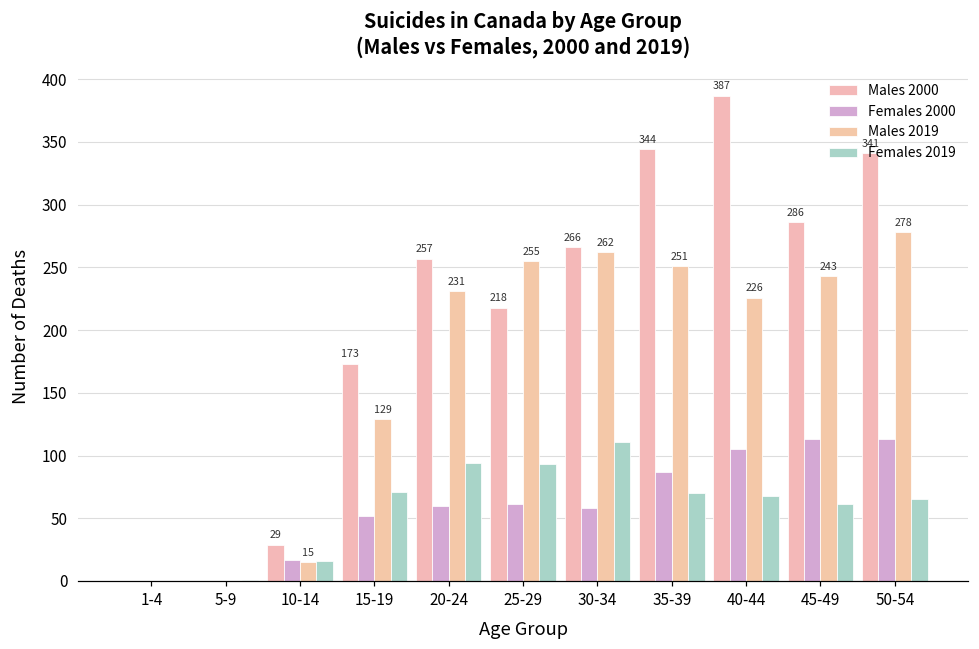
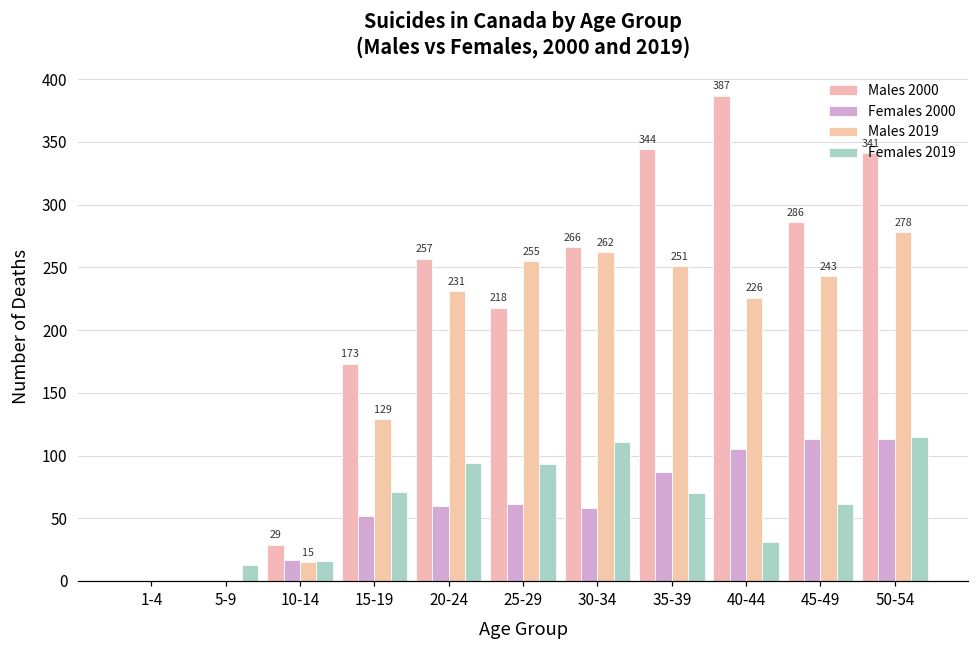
Females 2019, 5-9: 1 -> 13
Females 2019, 40-44: 68 -> 31
Females 2019, 50-54: 65 -> 115
